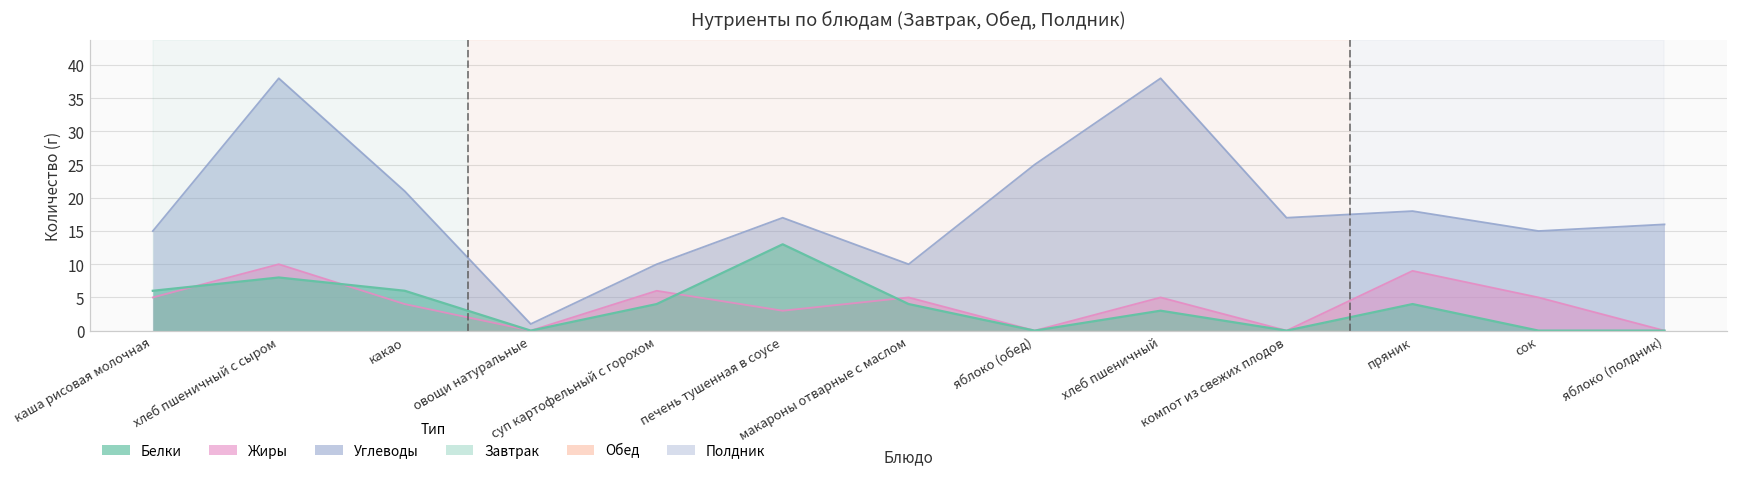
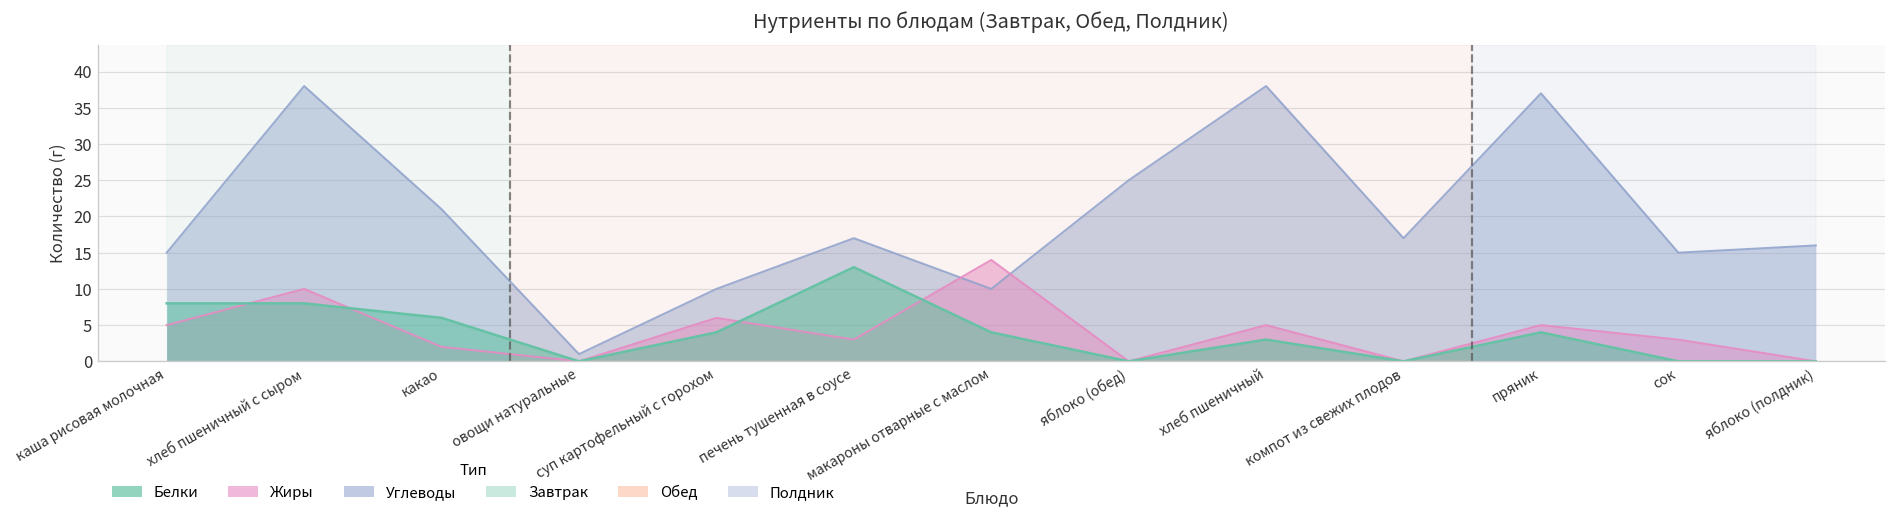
Белки, каша рисовая молочная: 6 -> 8
Жиры, какао: 4 -> 2
Жиры, макароны отварные с маслом: 5 -> 14
Углеводы, пряник: 18 -> 37
Жиры, пряник: 9 -> 5
Жиры, сок: 5 -> 3
